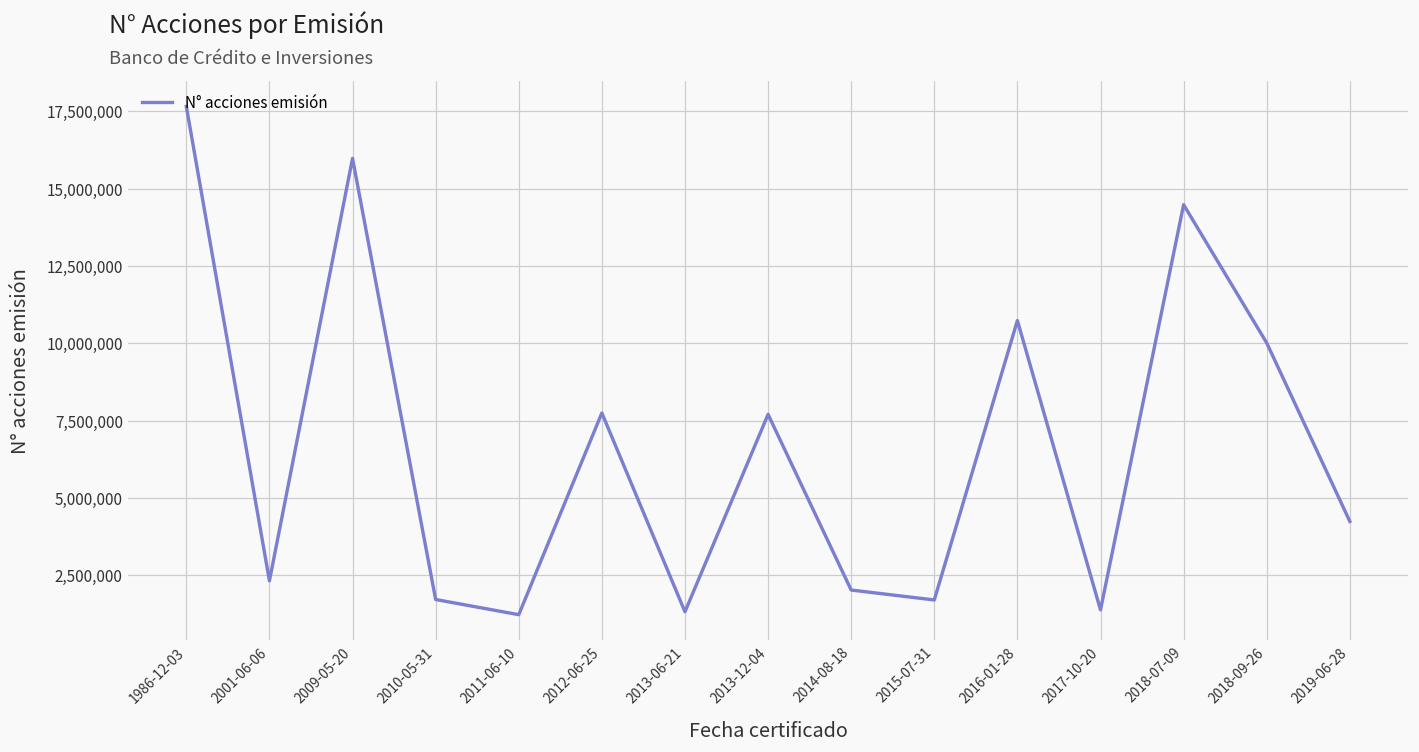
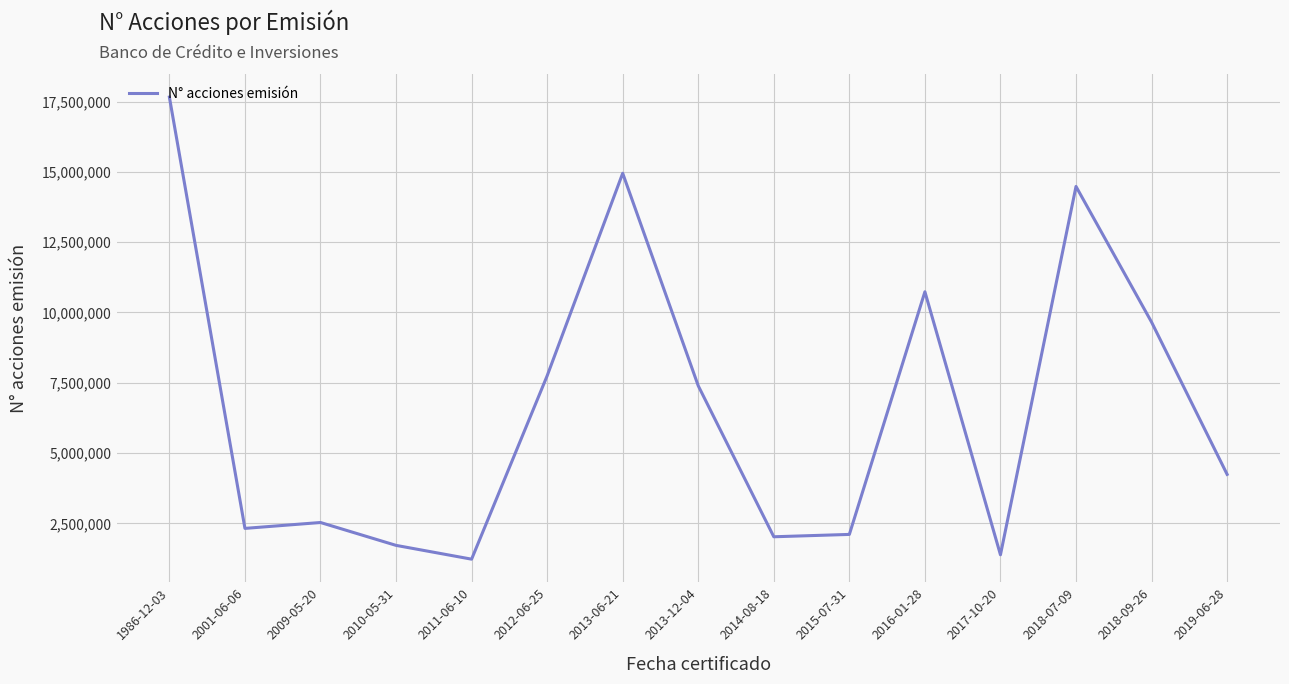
2009-05-20: 16,000,000 -> 2,500,000
2013-06-21: 1,300,000 -> 15,000,000
2013-12-04: 7,700,000 -> 7,400,000
2015-07-31: 1,700,000 -> 2,100,000
2018-09-26: 10,000,000 -> 9,700,000
